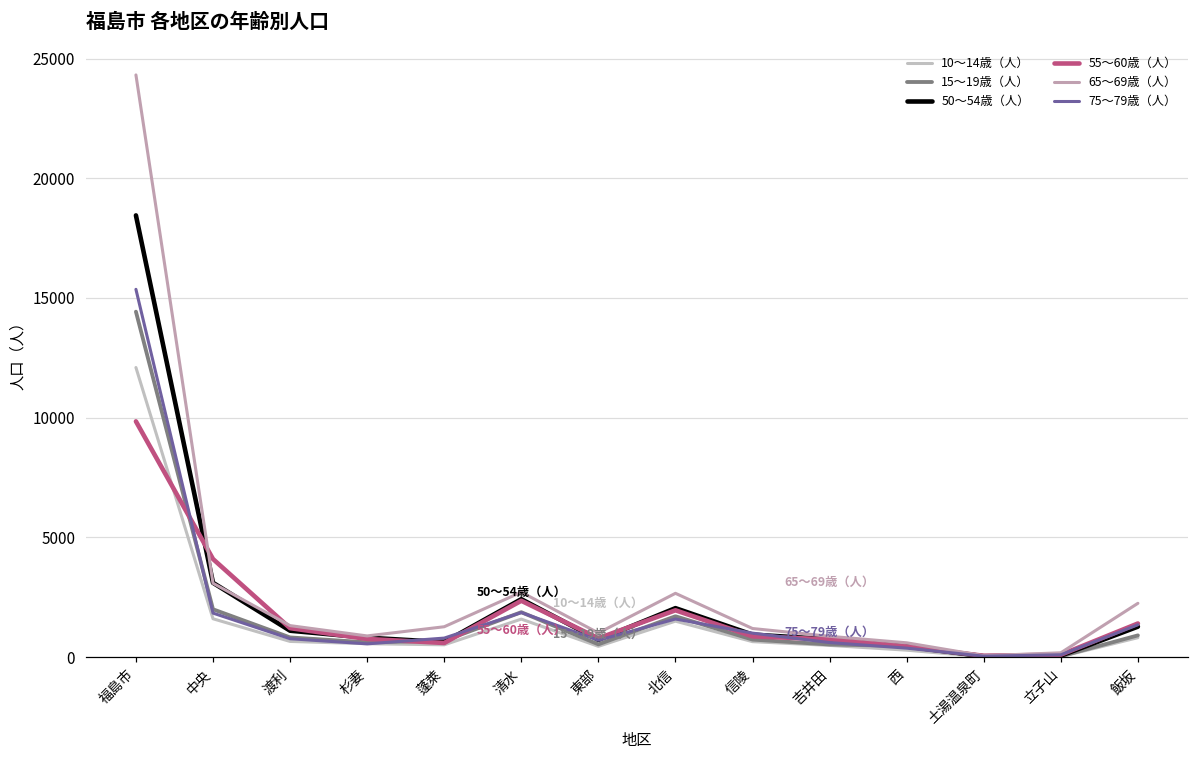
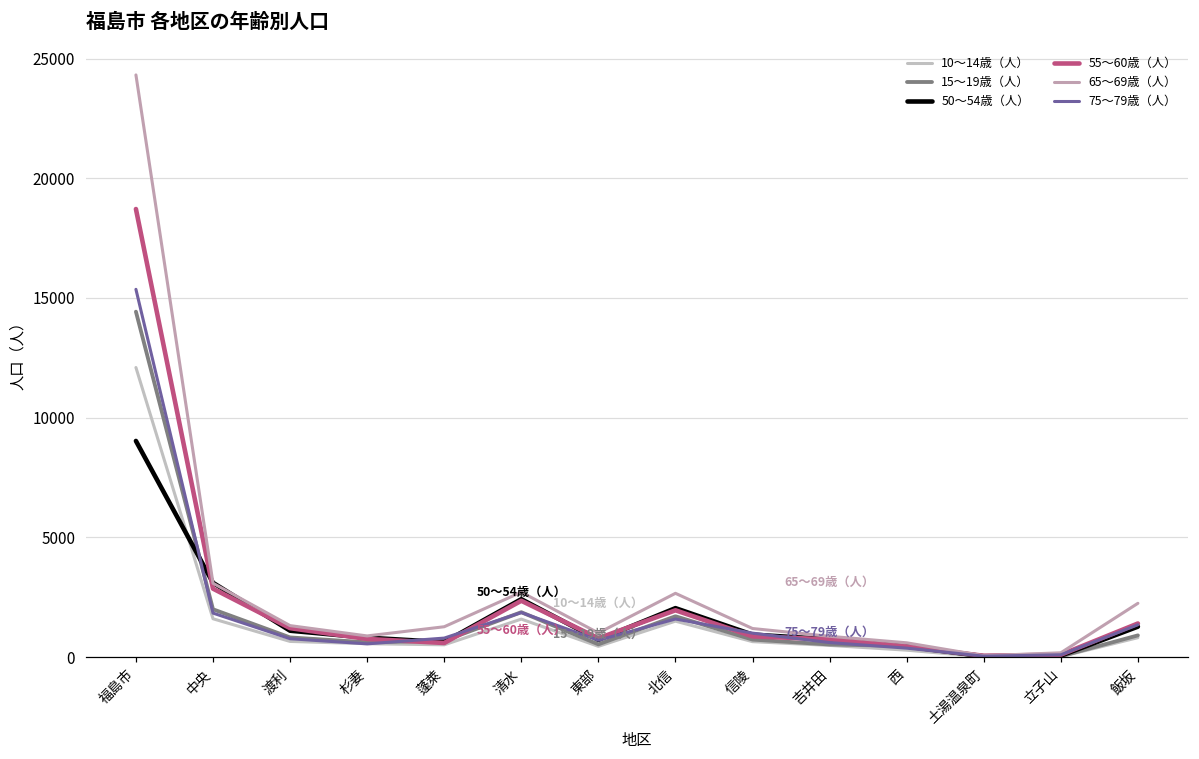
50～54歳（人）, 福島市: 18500 -> 9000
55～60歳（人）, 福島市: 9800 -> 18700
55～60歳（人）, 中央: 4100 -> 2900
